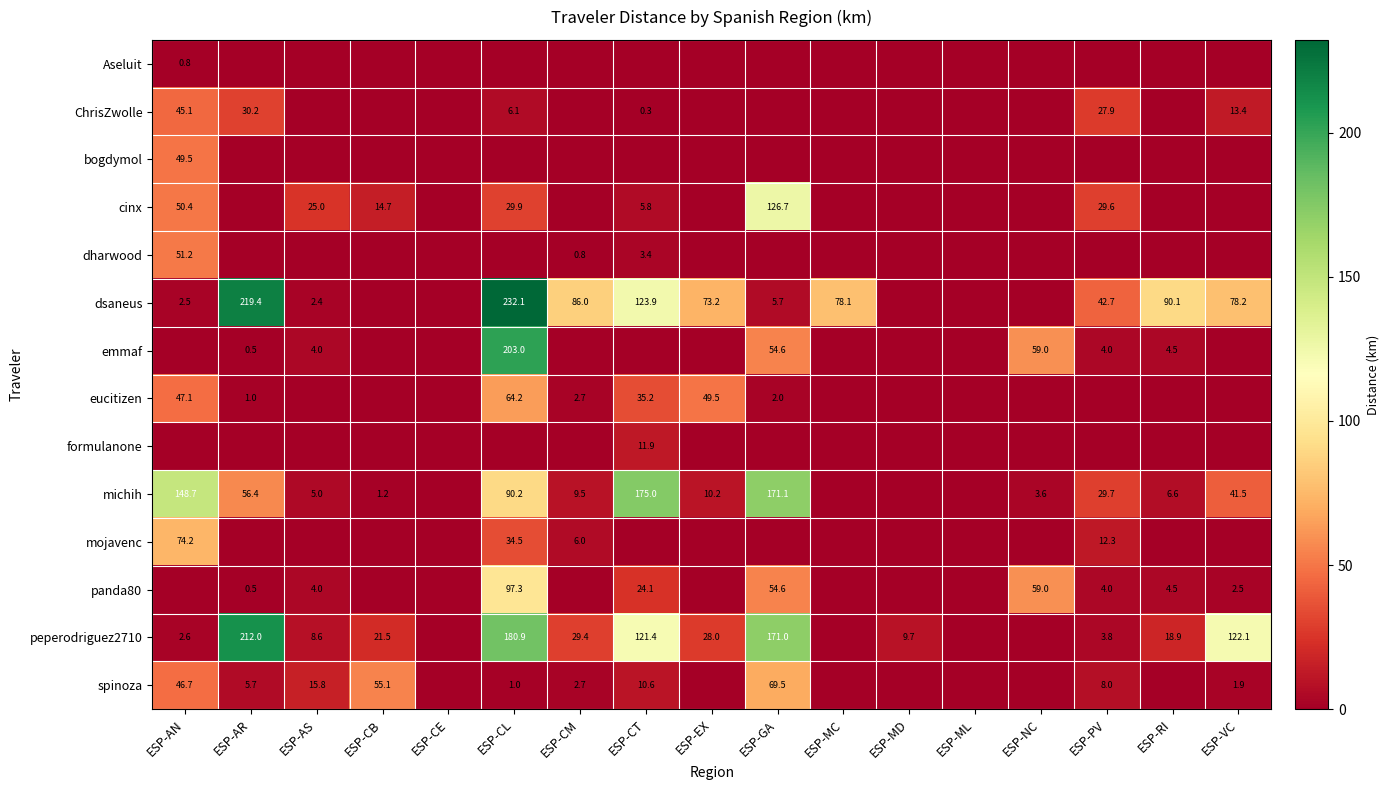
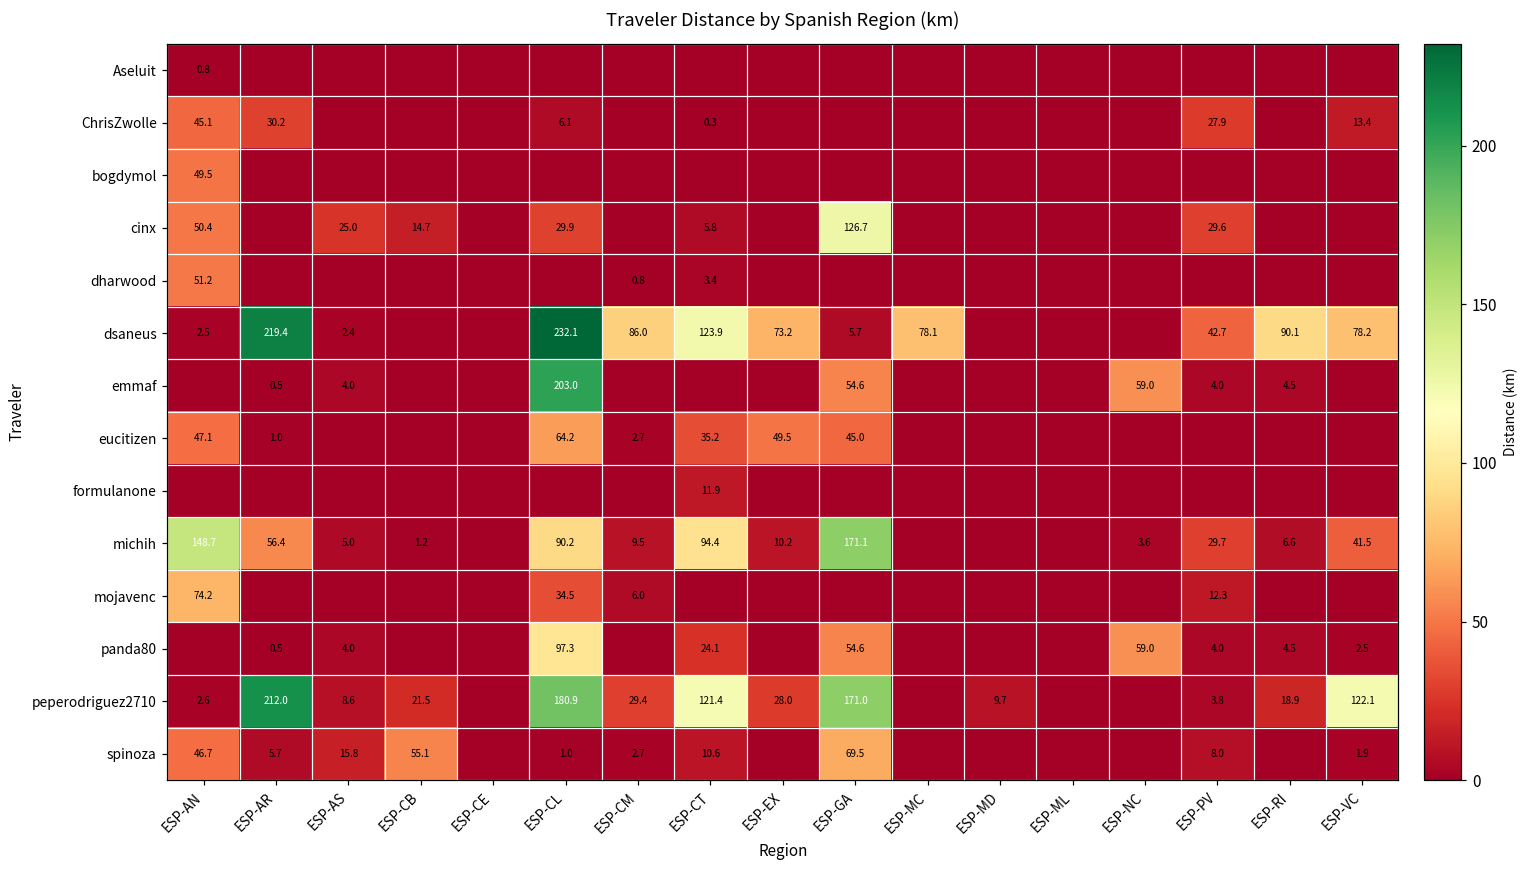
eucitizen, ESP-GA: 2.0 -> 45.0
michih, ESP-CT: 175.0 -> 94.4
